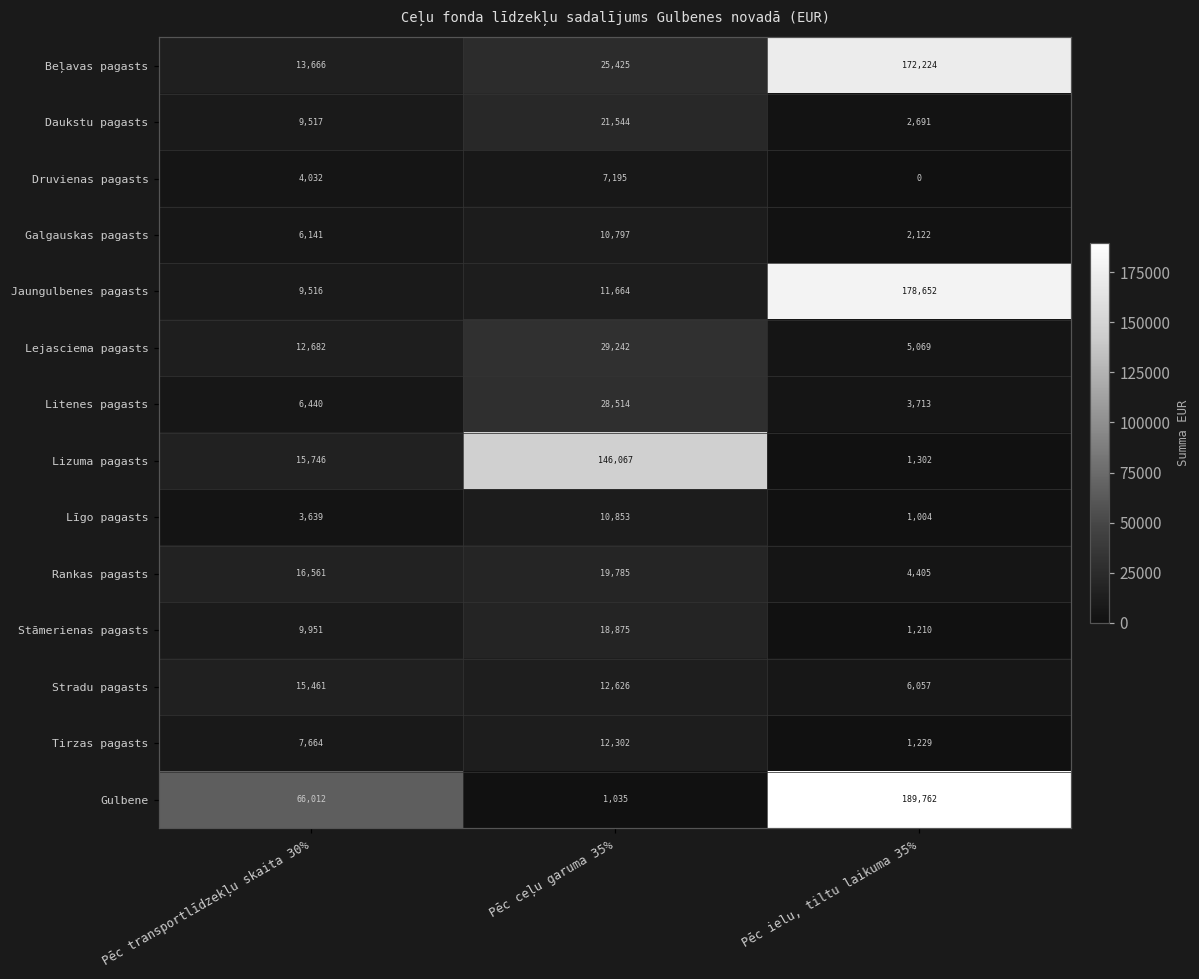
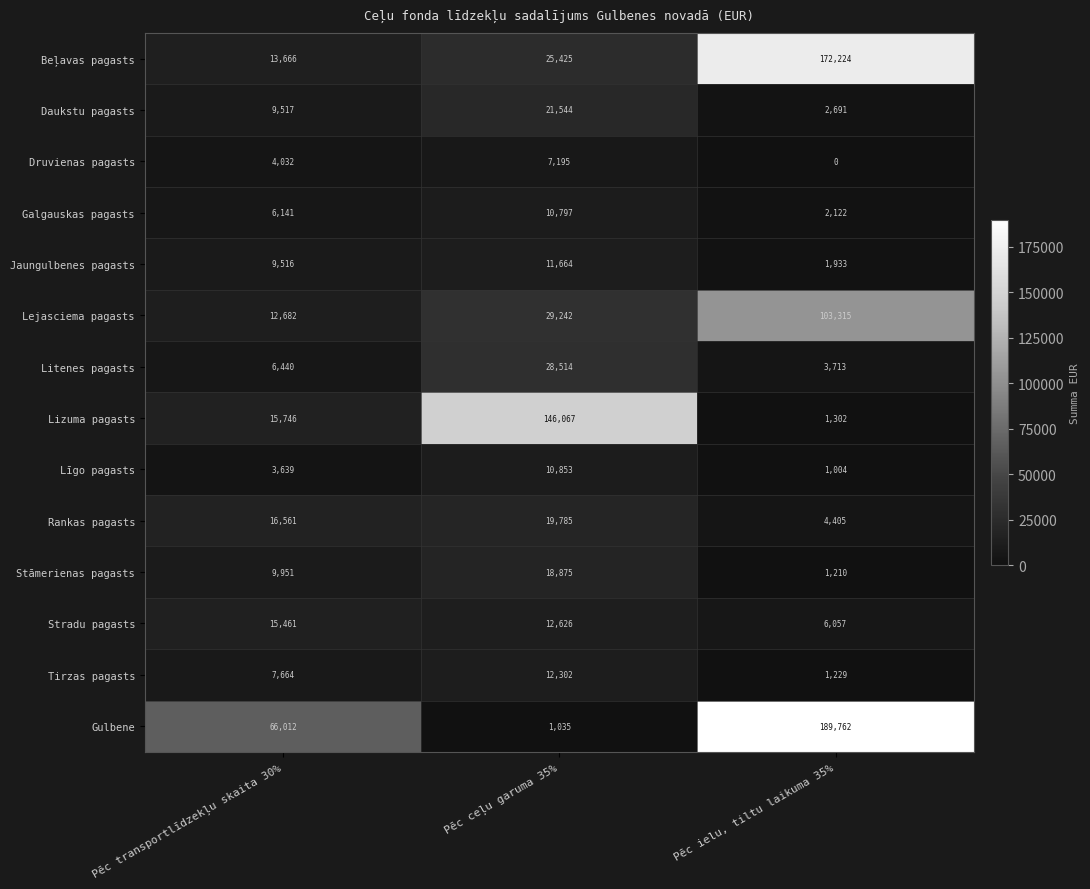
Jaungulbenes pagasts, Pēc ielu, tiltu laikuma 35%: 178,652 -> 1,933
Lejasciema pagasts, Pēc ielu, tiltu laikuma 35%: 5,069 -> 103,315
